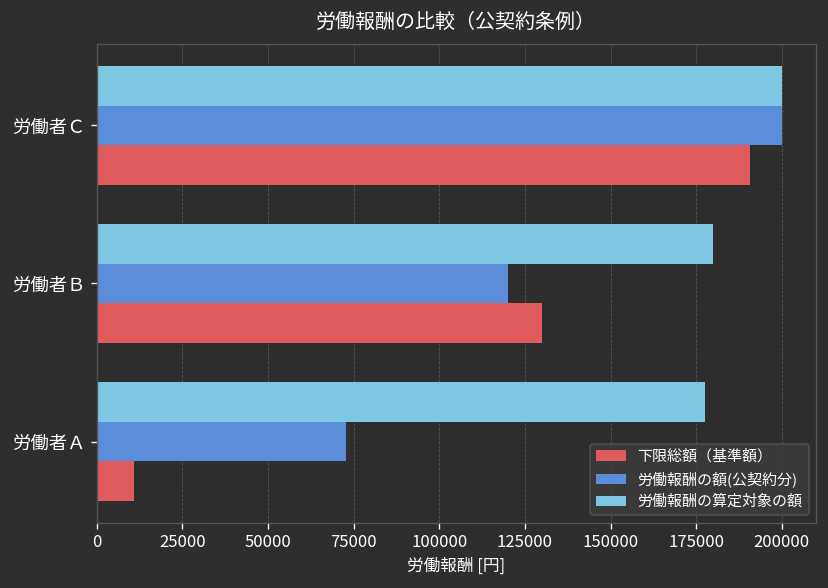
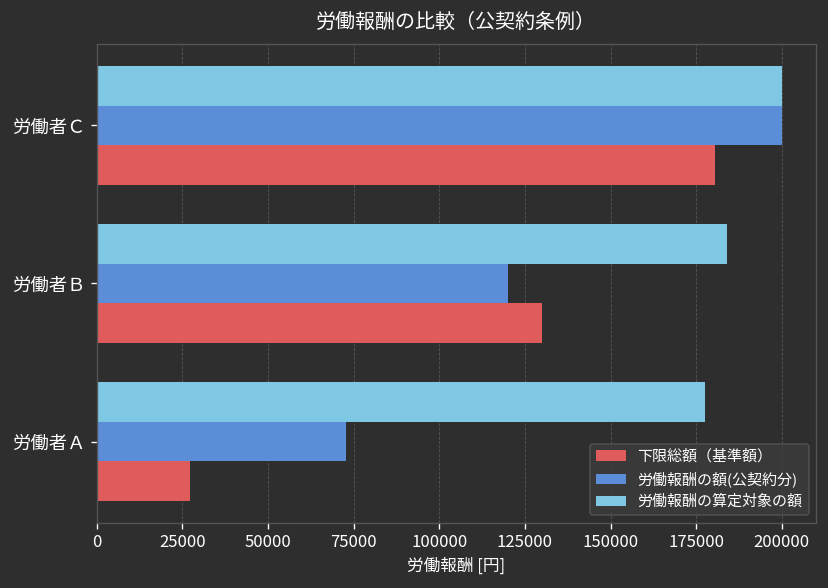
下限総額（基準額）, 労働者Ｃ: 191000 -> 180000
労働報酬の算定対象の額, 労働者Ｂ: 180000 -> 184000
下限総額（基準額）, 労働者Ａ: 11000 -> 27000
